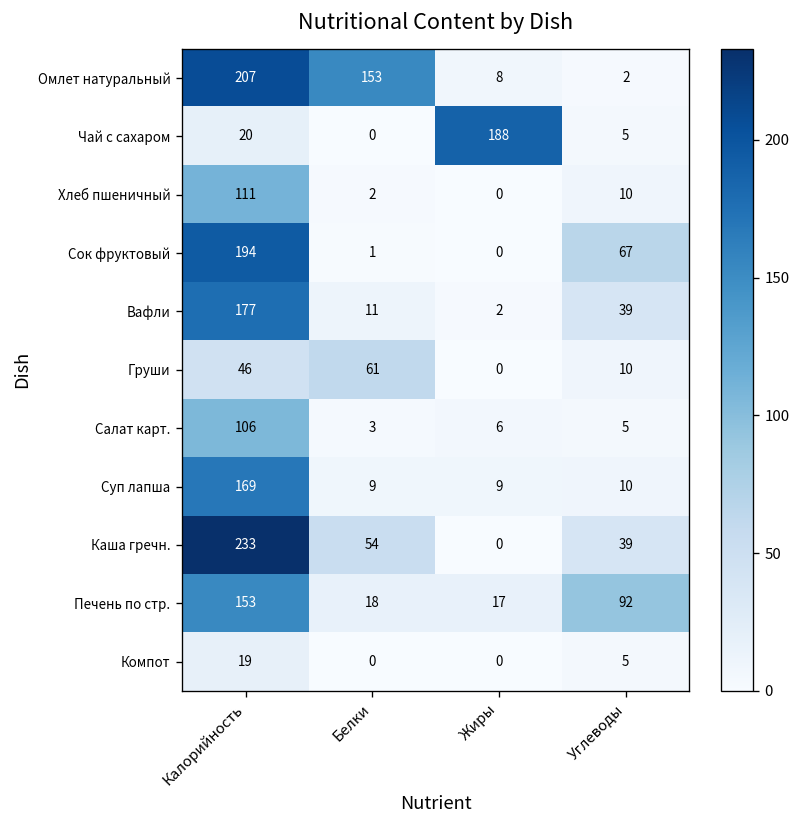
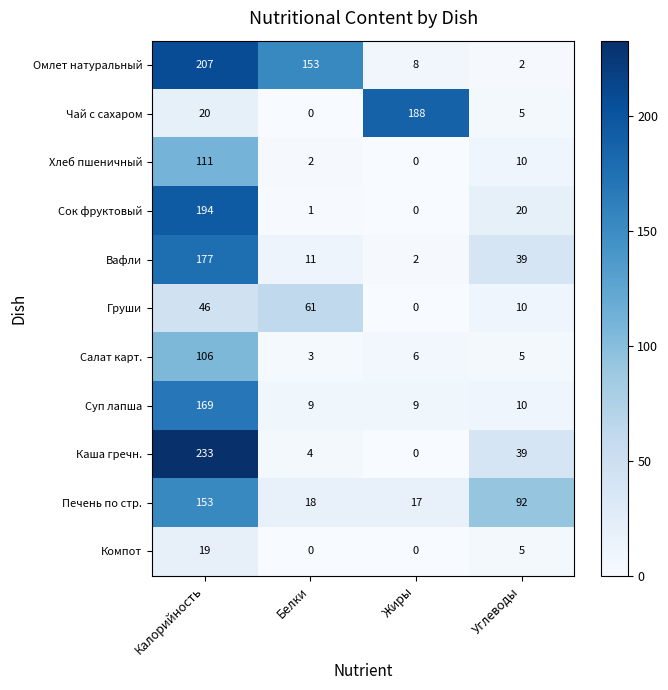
Сок фруктовый, Углеводы: 67 -> 20
Каша гречн., Белки: 54 -> 4
